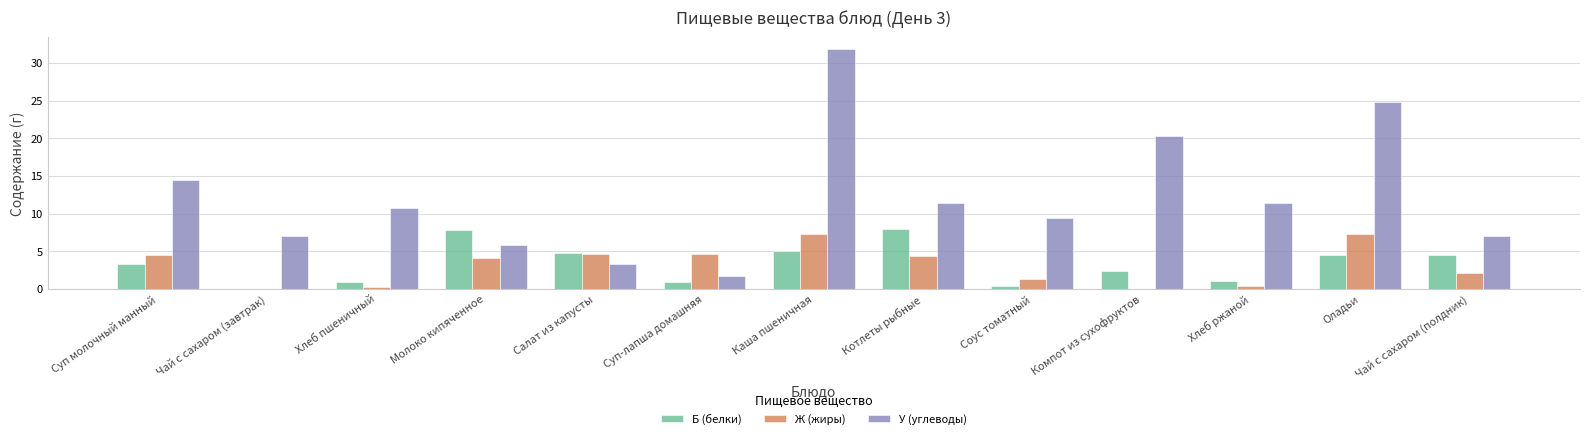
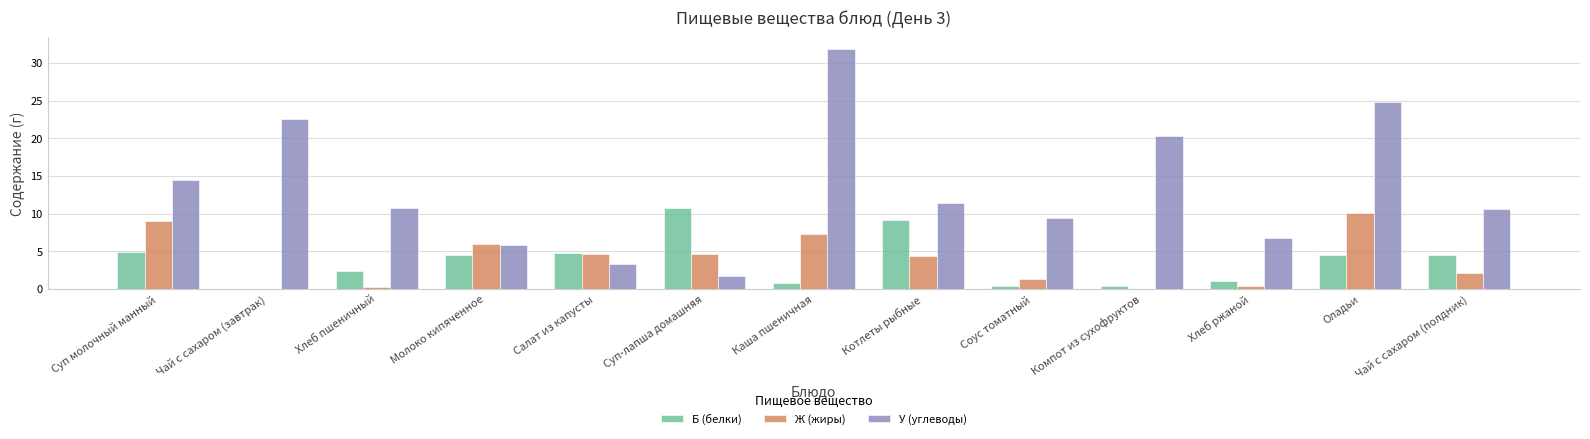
Б (белки), Суп молочный манный: 3 -> 5
Ж (жиры), Суп молочный манный: 5 -> 9
У (углеводы), Чай с сахаром (завтрак): 7 -> 23
Б (белки), Хлеб пшеничный: 1 -> 2
Б (белки), Молоко кипяченное: 8 -> 5
Ж (жиры), Молоко кипяченное: 4 -> 6
Б (белки), Суп-лапша домашняя: 1 -> 11
Б (белки), Каша пшеничная: 5 -> 1
Б (белки), Котлеты рыбные: 8 -> 9
Б (белки), Компот из сухофруктов: 2 -> 0
У (углеводы), Хлеб ржаной: 11 -> 7
Ж (жиры), Оладьи: 7 -> 10
У (углеводы), Чай с сахаром (полдник): 7 -> 11
